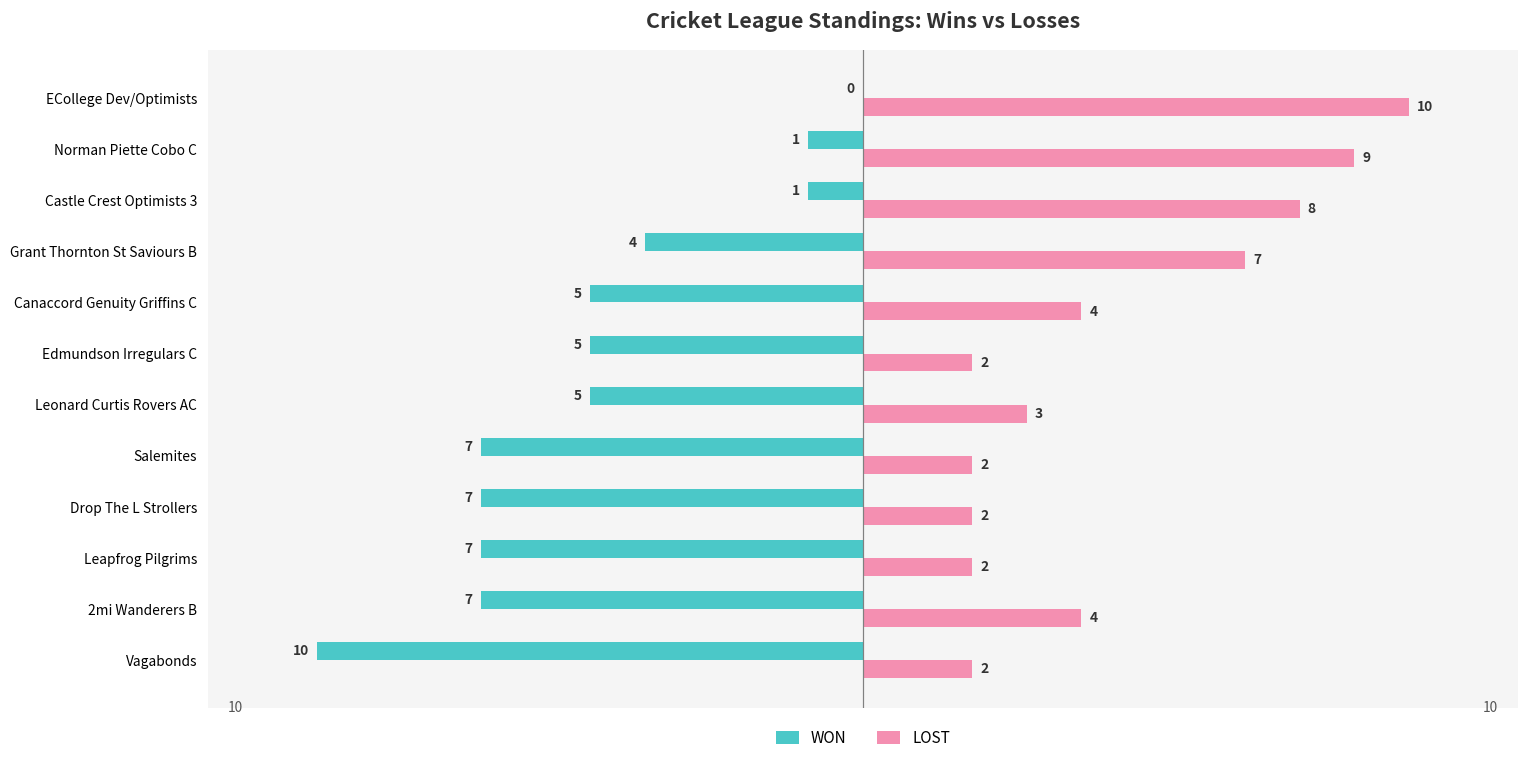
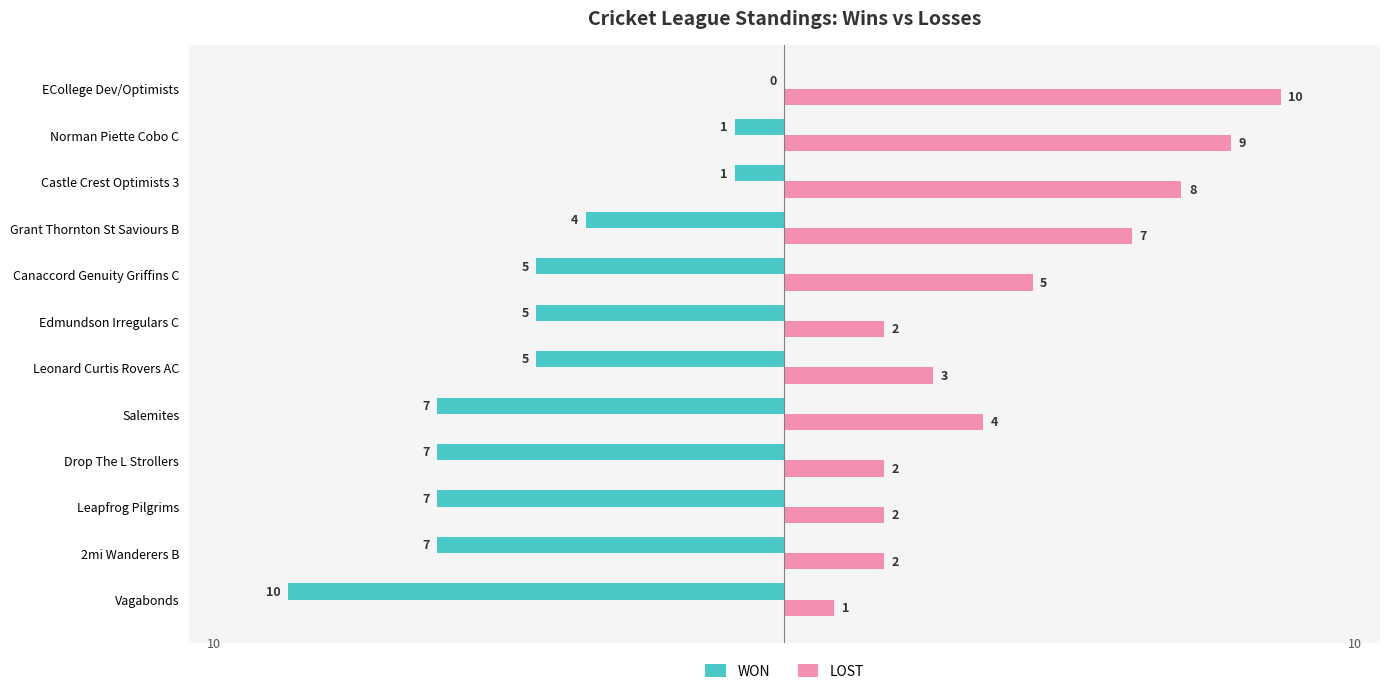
LOST, Canaccord Genuity Griffins C: 4 -> 5
LOST, Salemites: 2 -> 4
LOST, 2mi Wanderers B: 4 -> 2
LOST, Vagabonds: 2 -> 1
